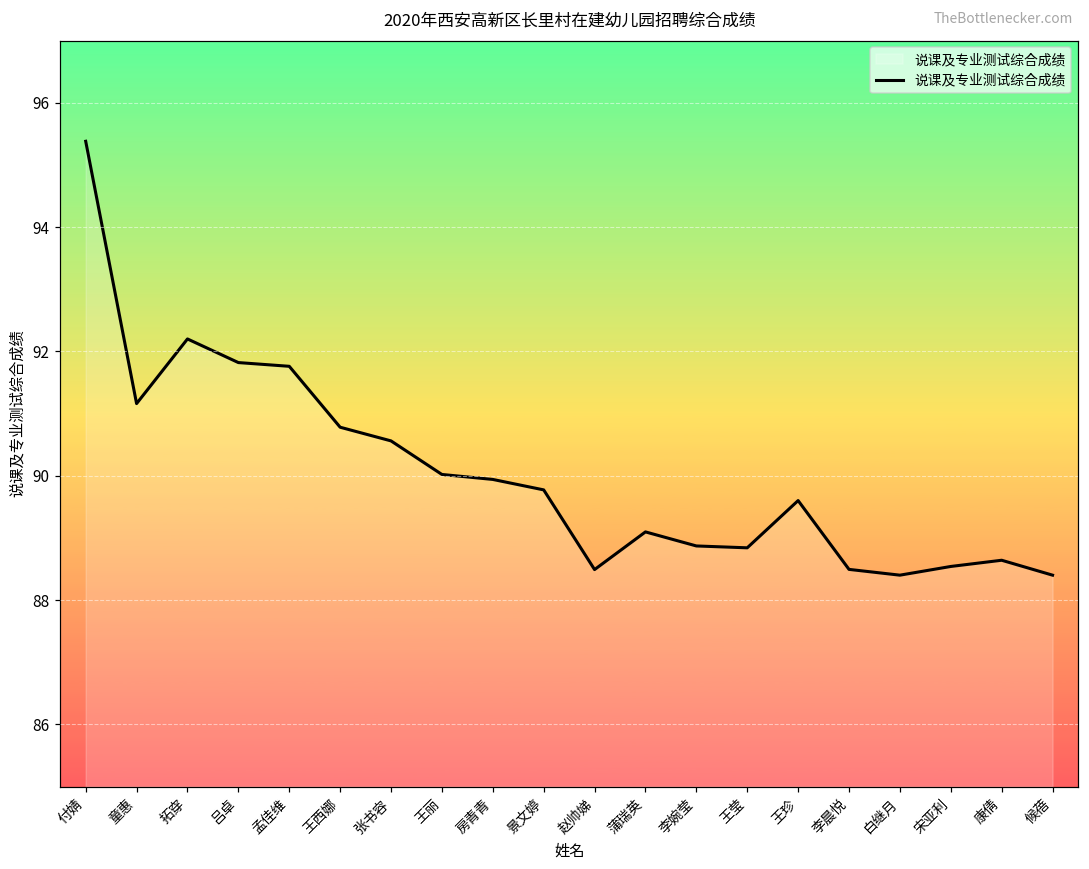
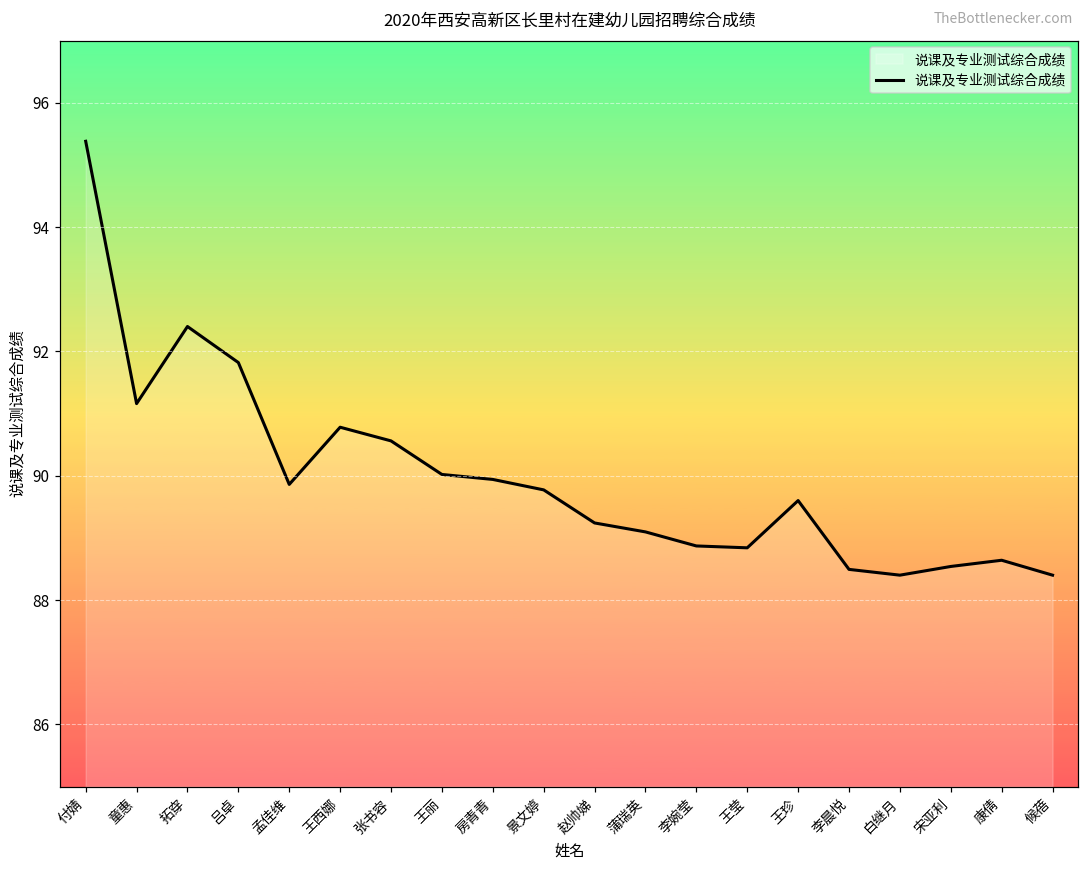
拓穿: 92.2 -> 92.4
孟佳维: 91.8 -> 89.9
赵帅娣: 88.5 -> 89.2
